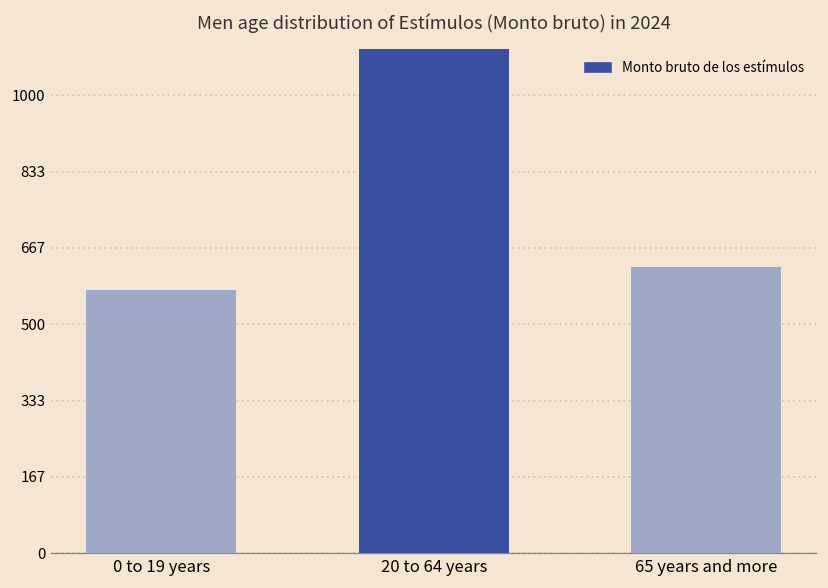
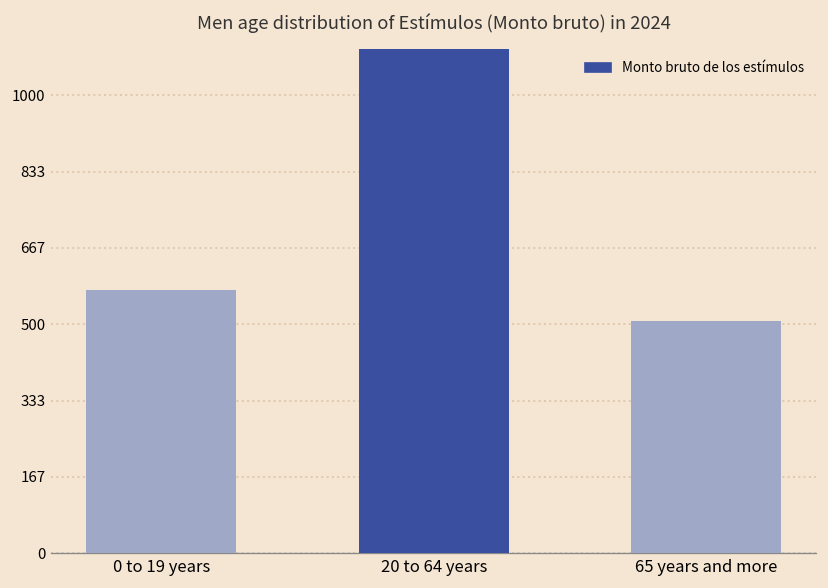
65 years and more: 620 -> 510
